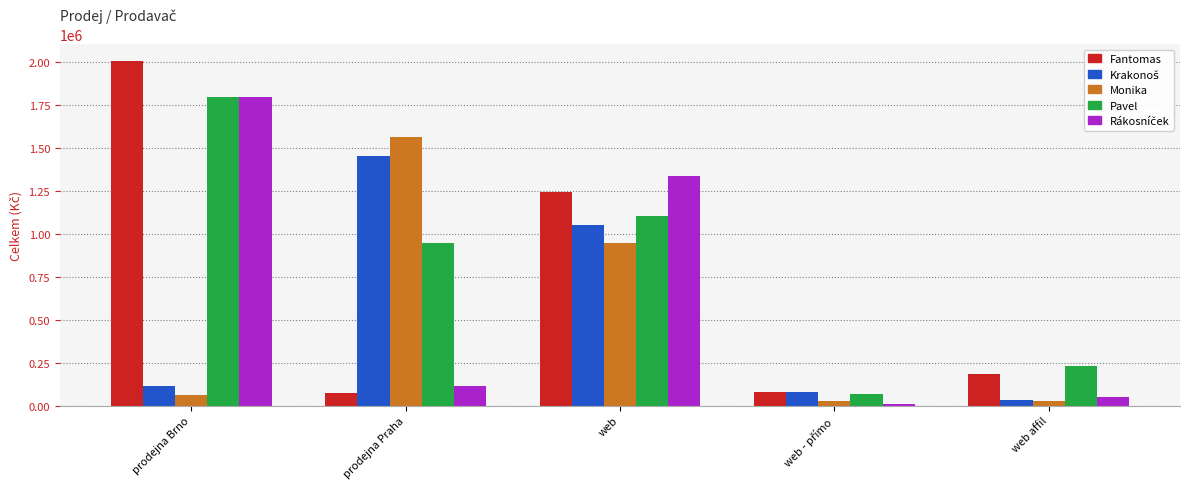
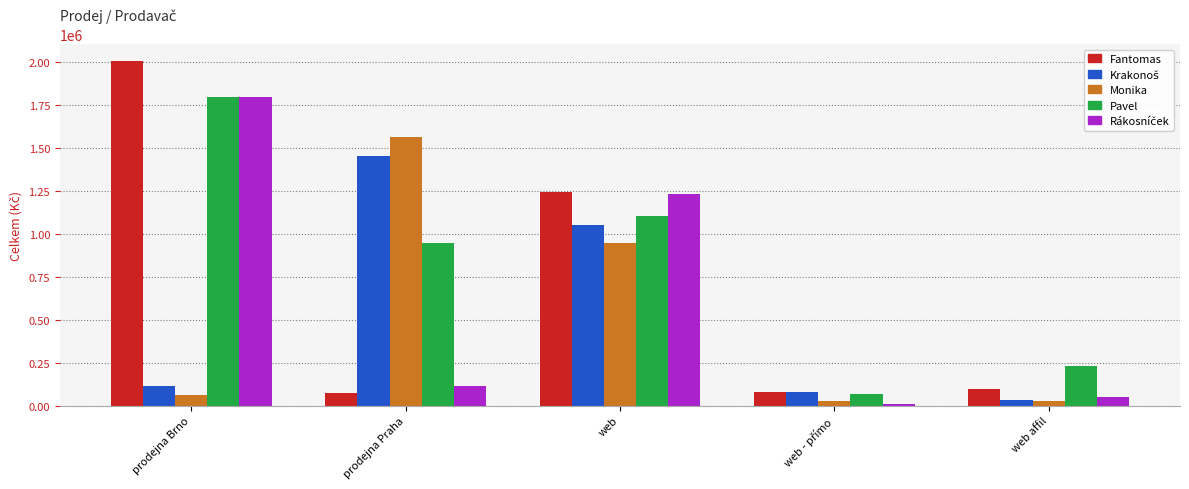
Rákosníček, web: 1340000 -> 1230000
Fantomas, web affil: 180000 -> 90000
